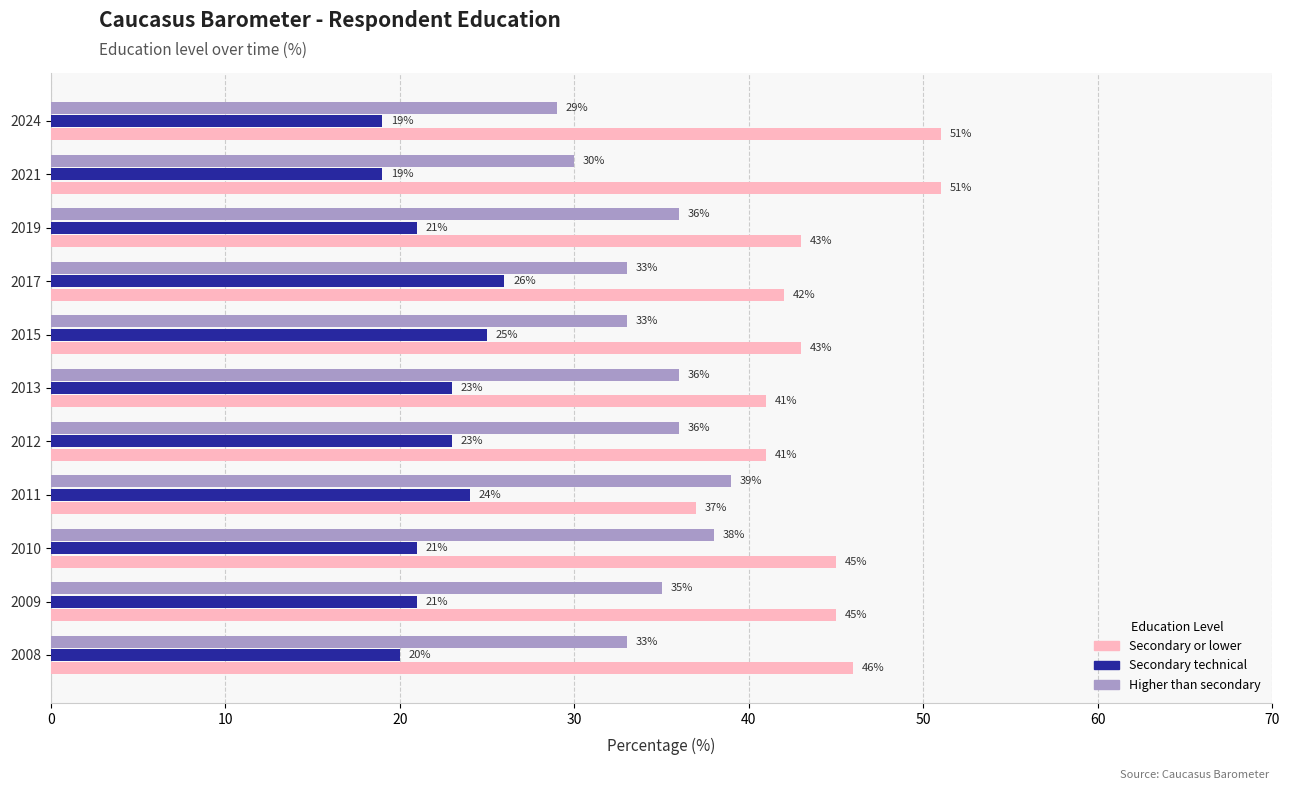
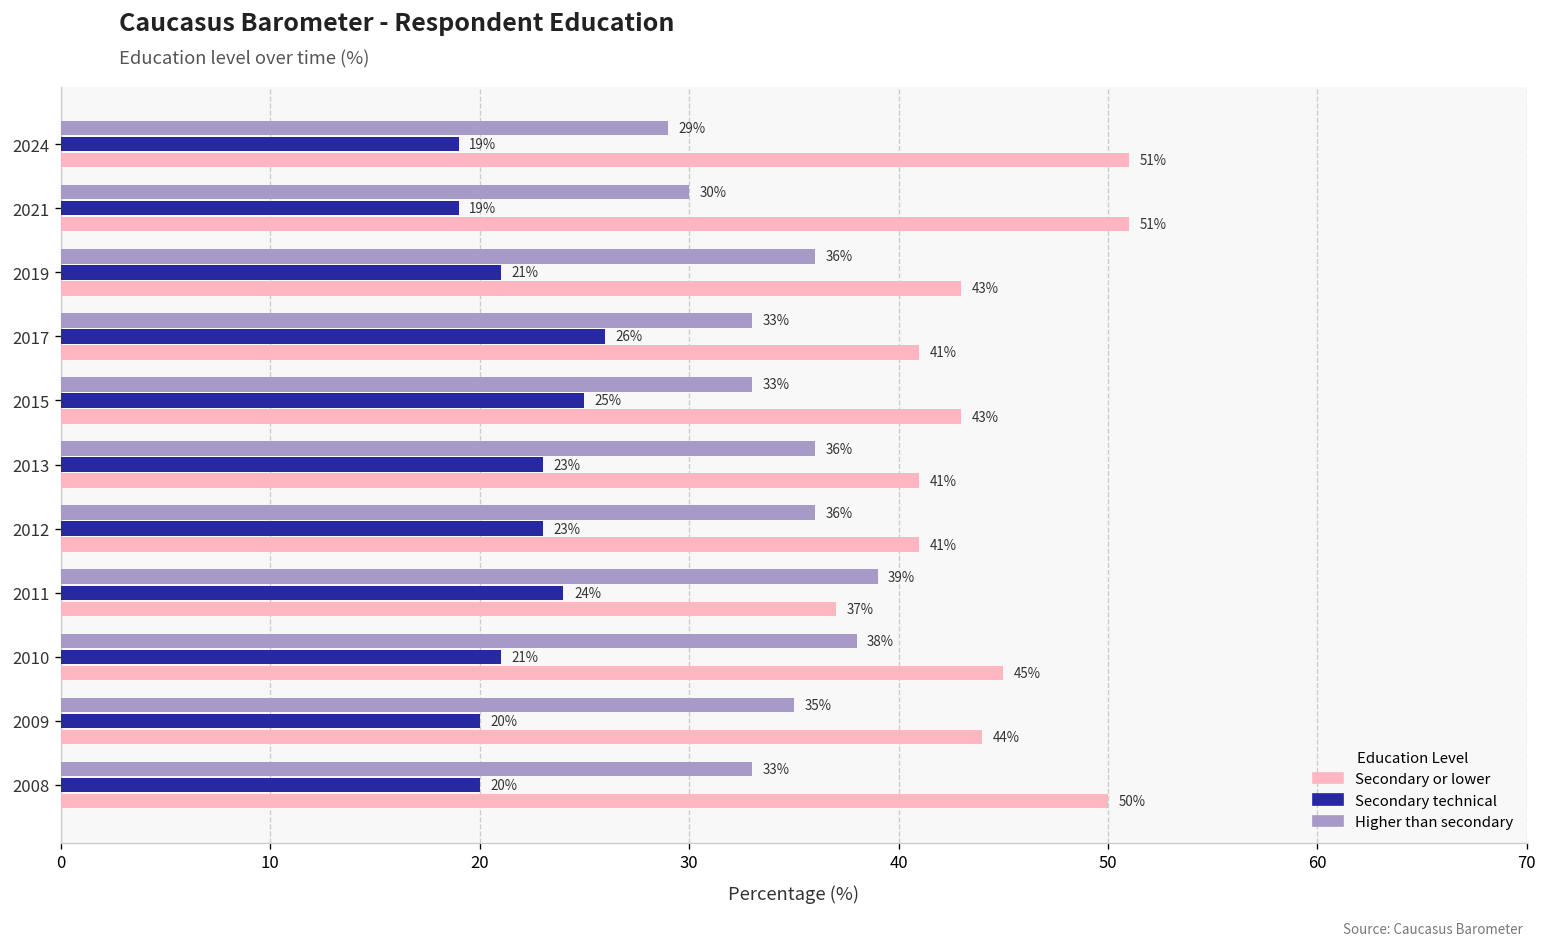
Secondary or lower, 2017: 42% -> 41%
Secondary technical, 2009: 21% -> 20%
Secondary or lower, 2009: 45% -> 44%
Secondary or lower, 2008: 46% -> 50%
